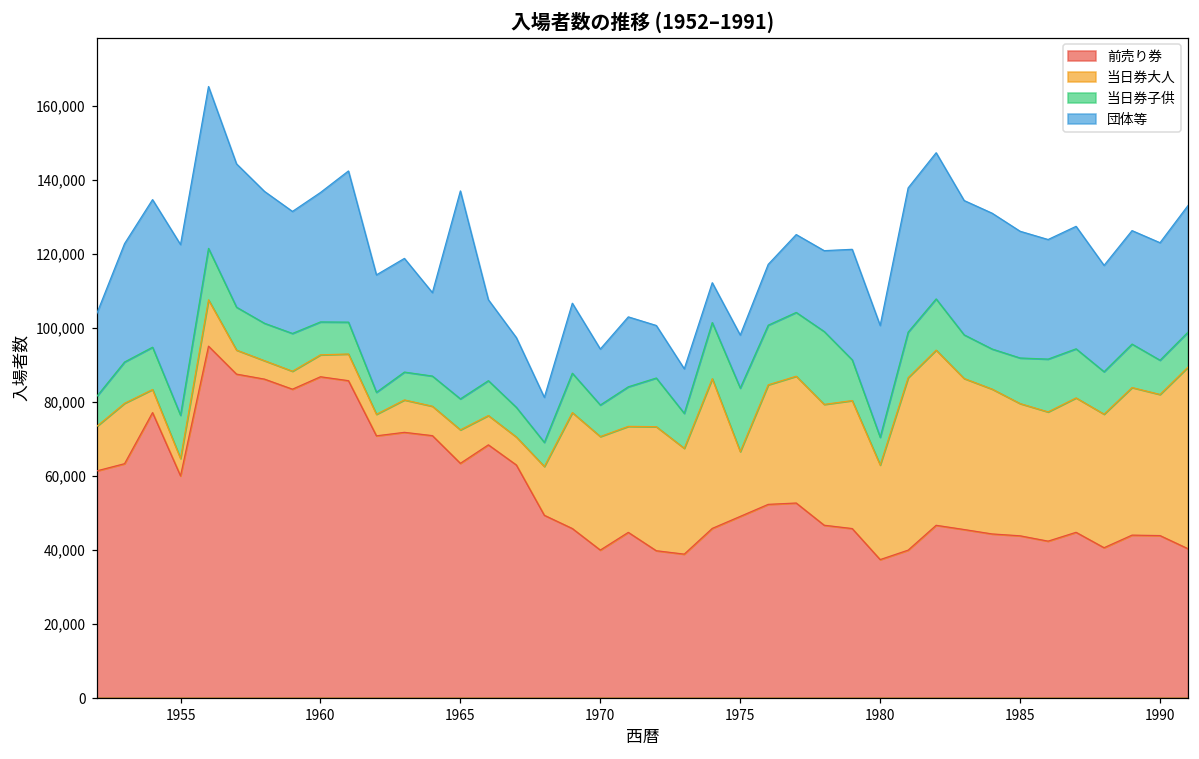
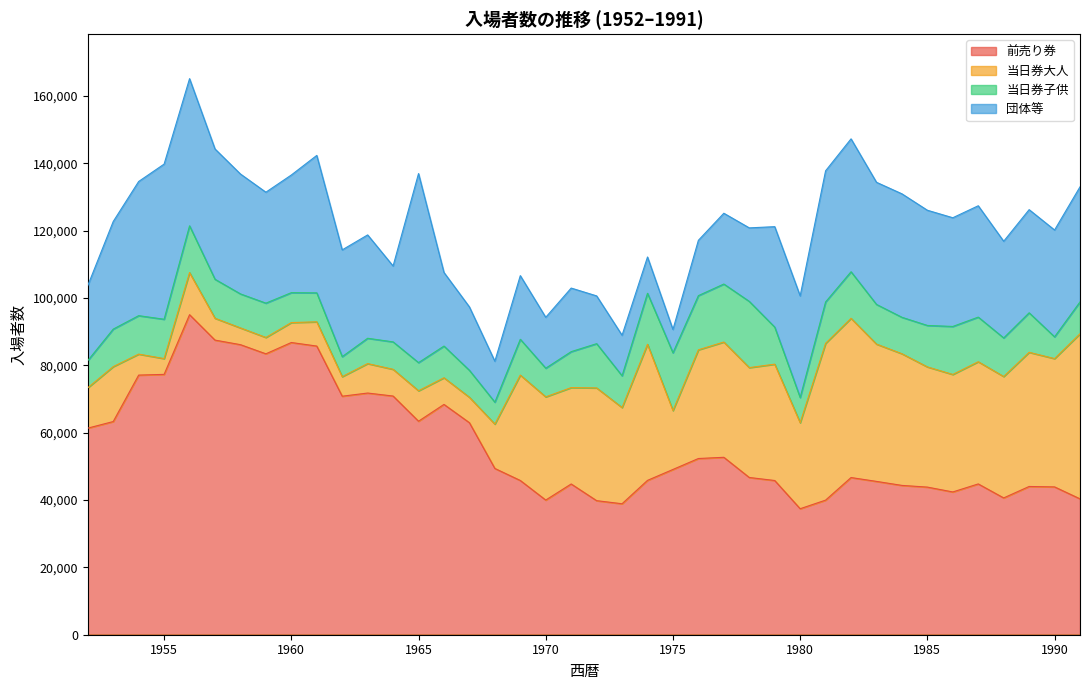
前売り券, 1955: 60,000 -> 77,000
団体等, 1975: 14,000 -> 7,000
当日券子供, 1990: 9,000 -> 6,000
